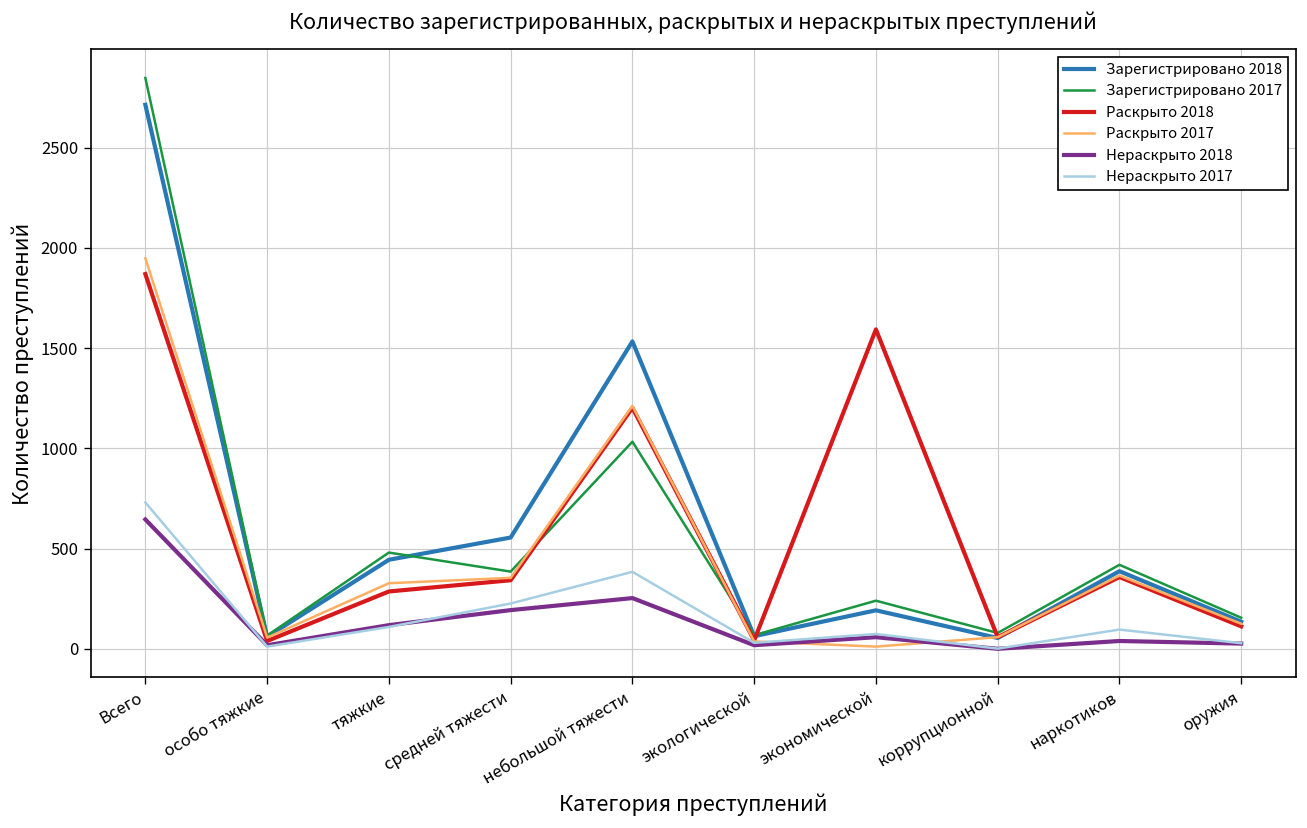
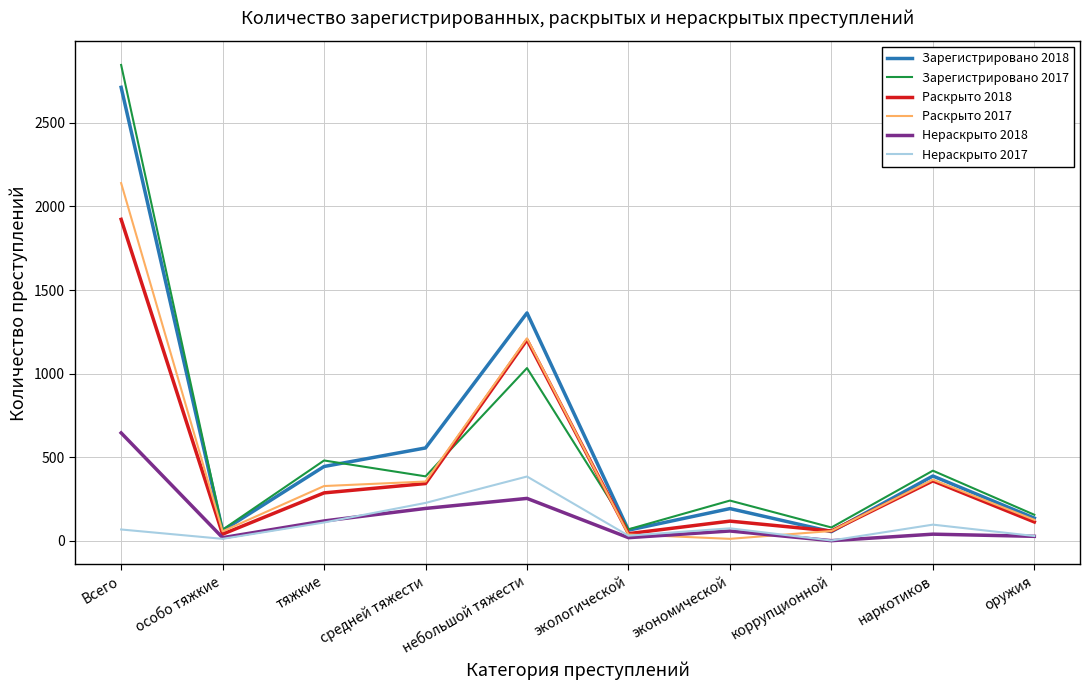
Раскрыто 2018, Всего: 1870 -> 1920
Раскрыто 2017, Всего: 1950 -> 2140
Нераскрыто 2017, Всего: 730 -> 70
Зарегистрировано 2018, небольшой тяжести: 1530 -> 1360
Раскрыто 2018, экономической: 1590 -> 120
